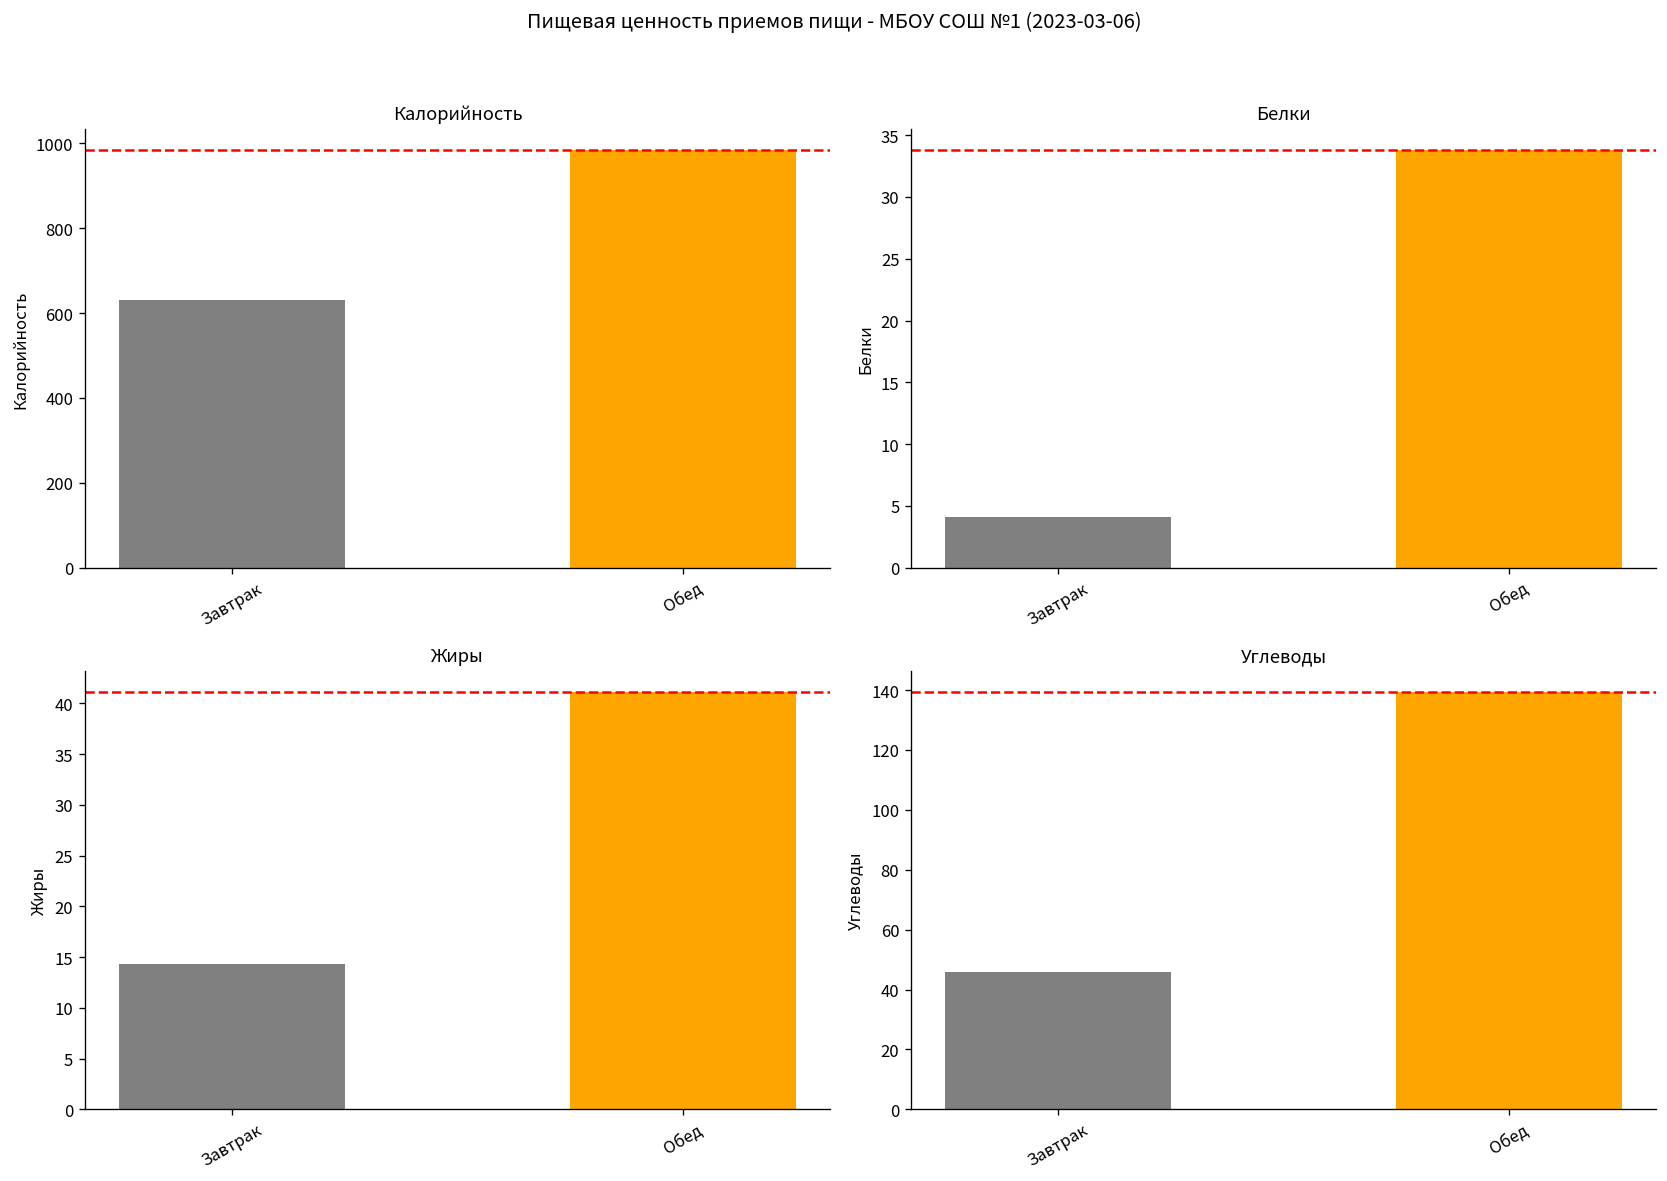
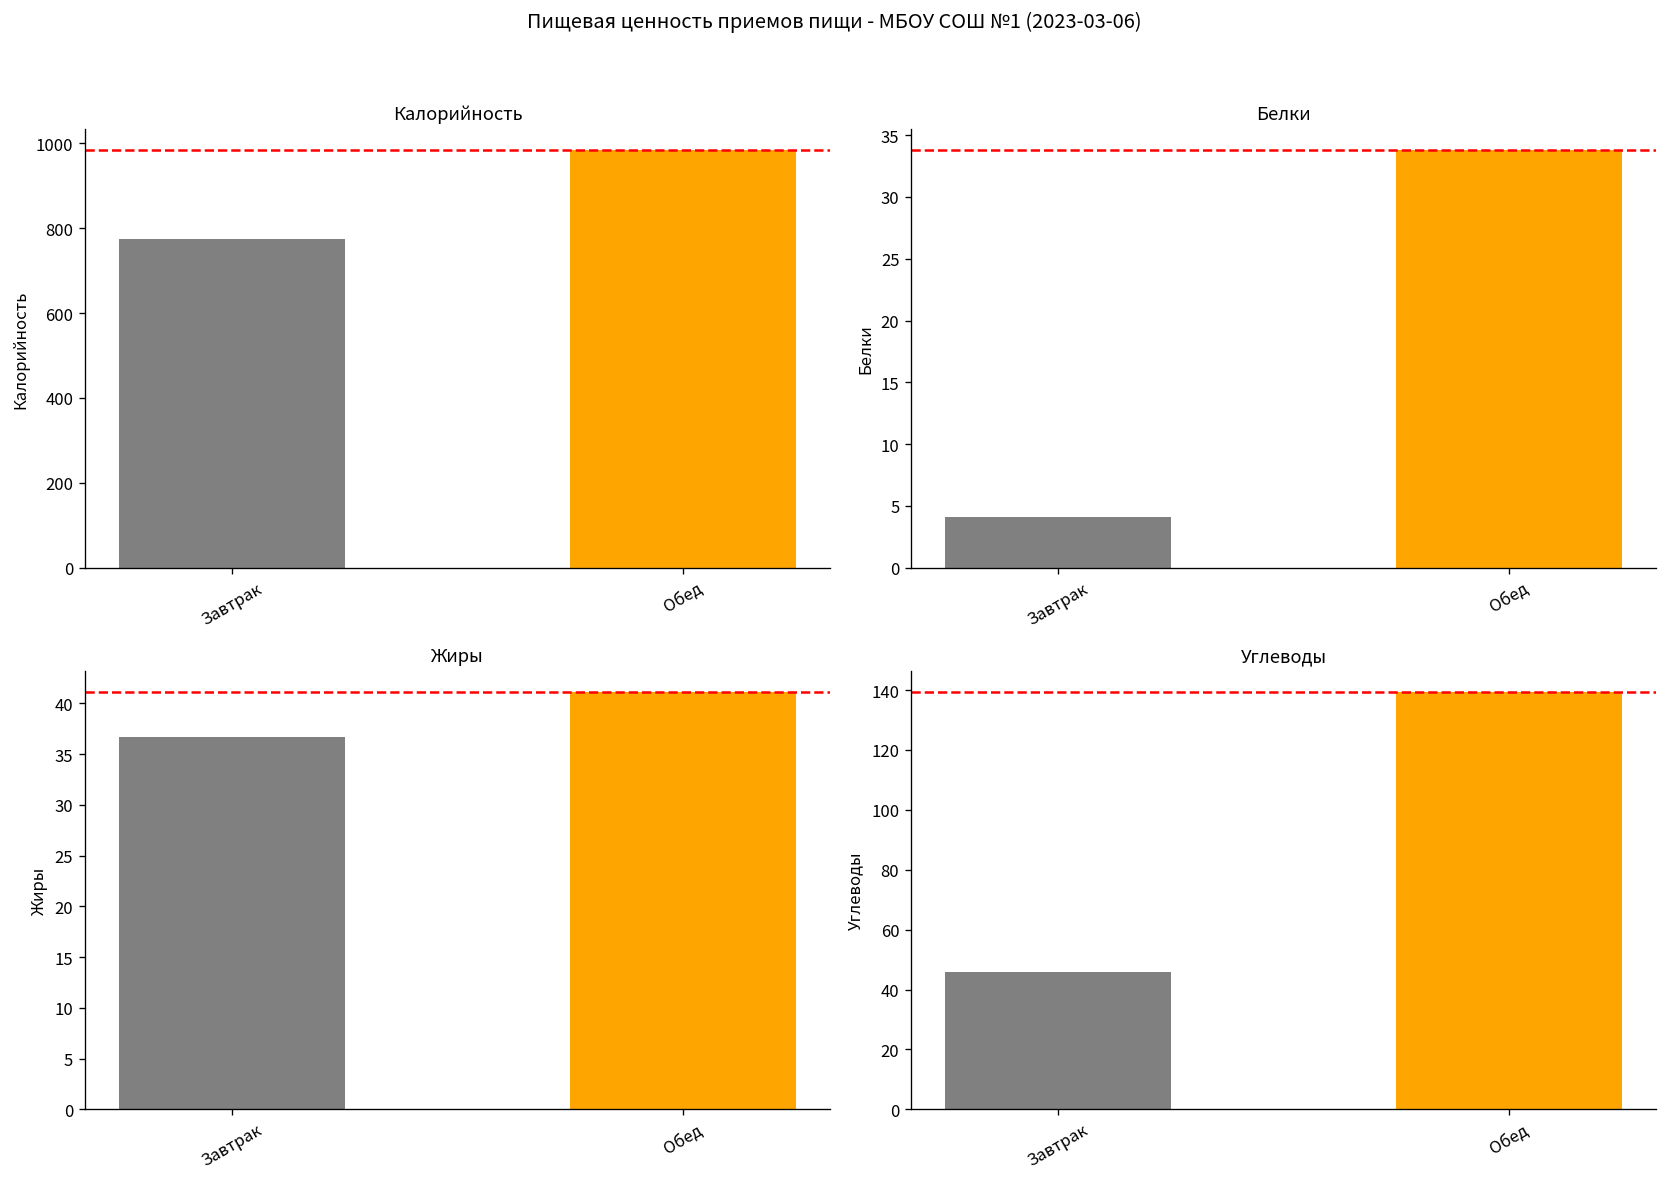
Калорийность, Завтрак: 630 -> 780
Жиры, Завтрак: 14 -> 37
